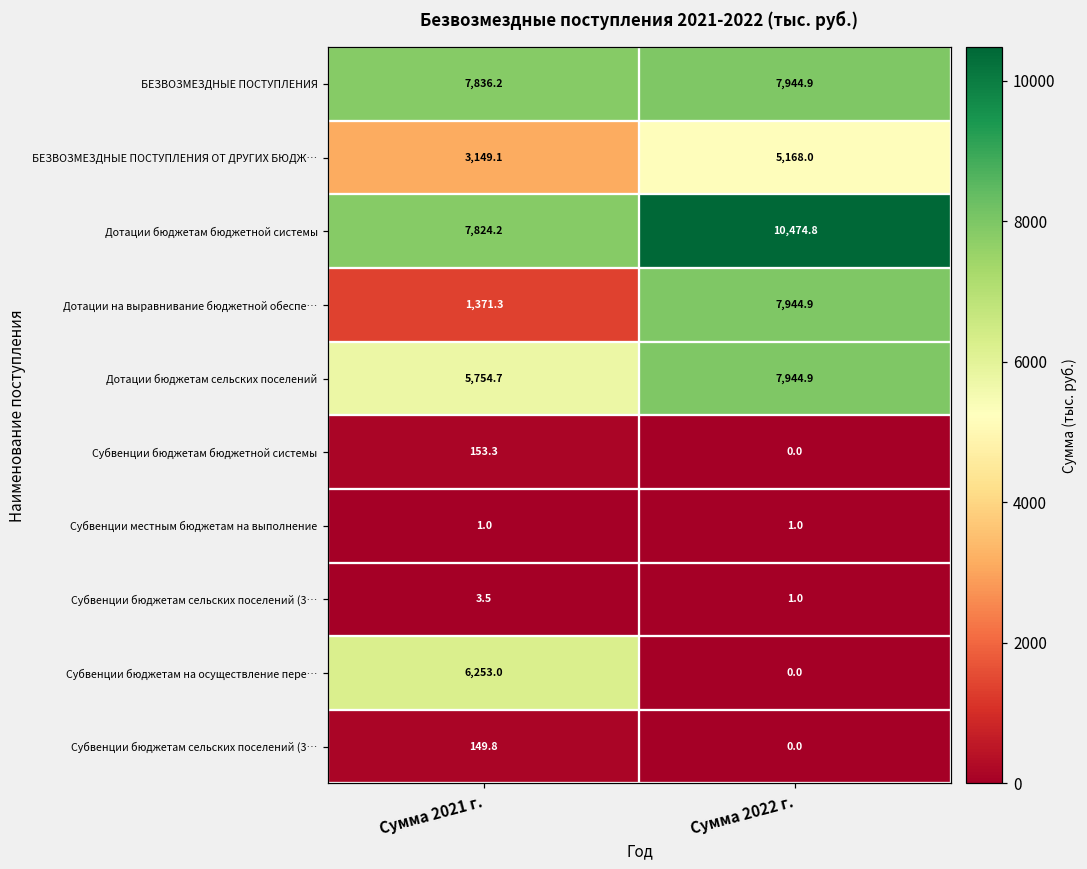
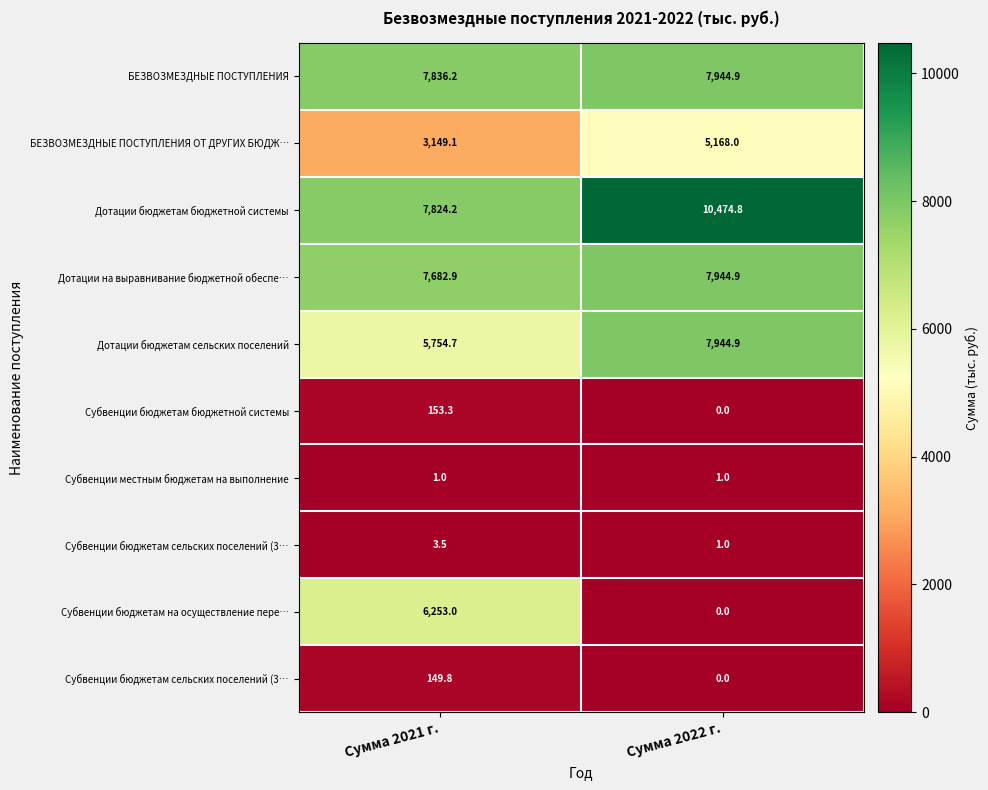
Дотации на выравнивание бюджетной обеспе…, Сумма 2021 г.: 1,371.3 -> 7,682.9
